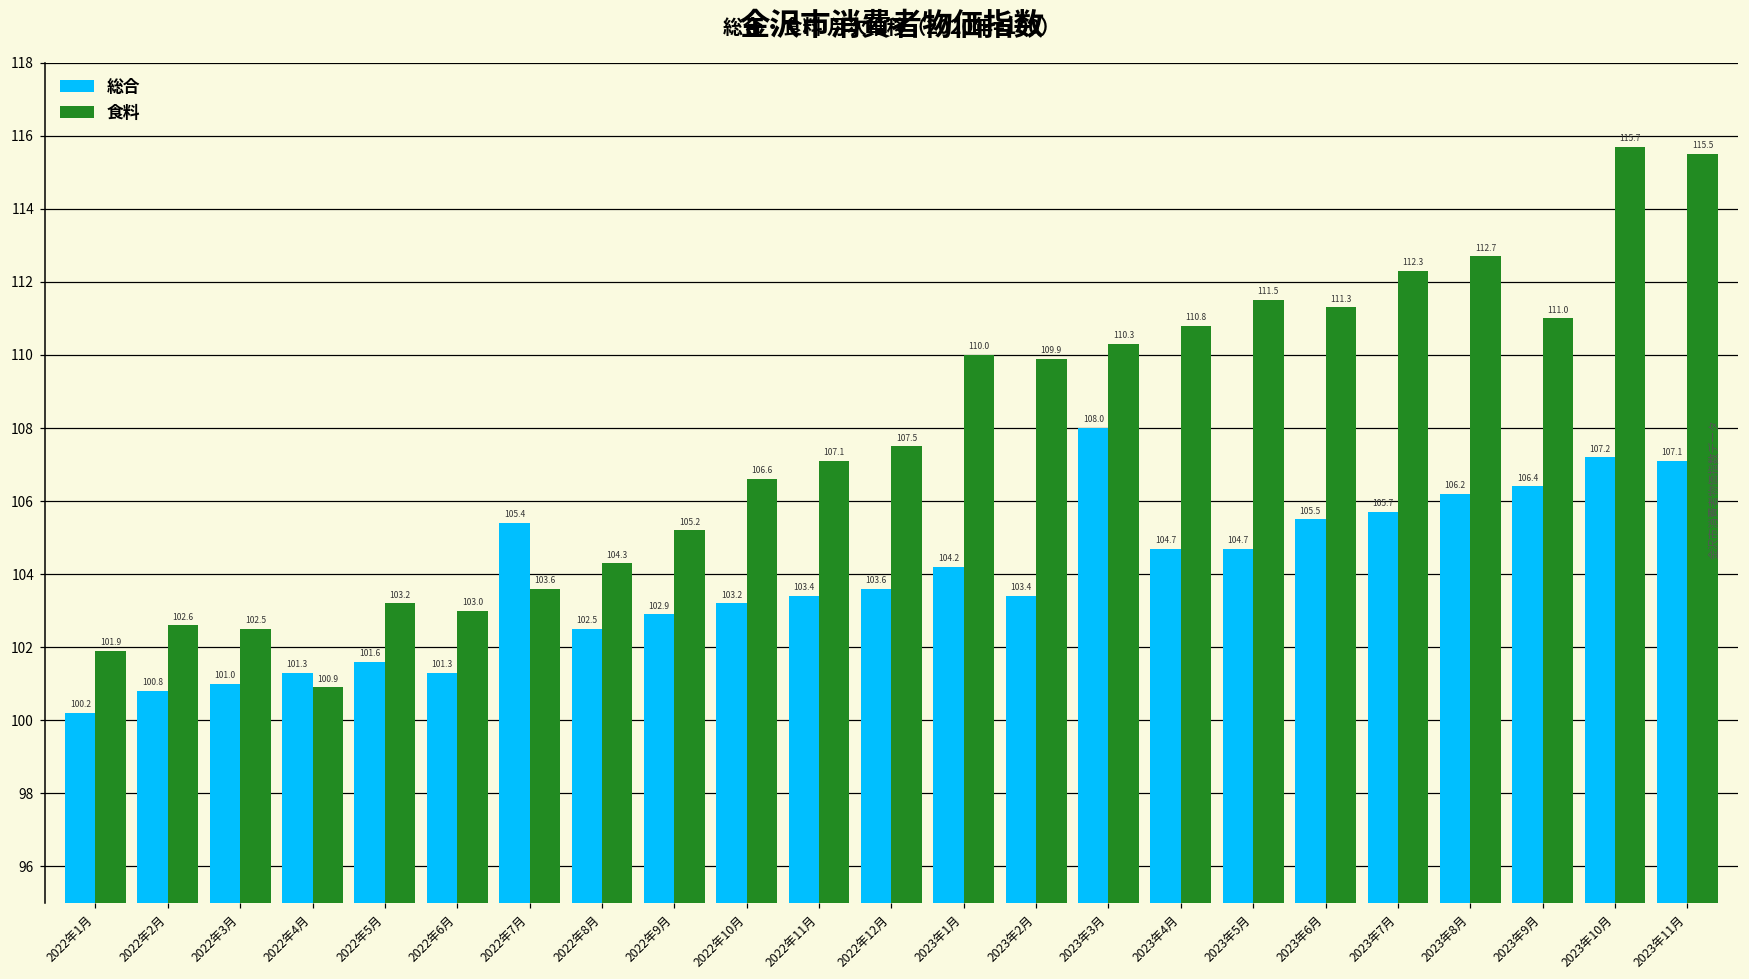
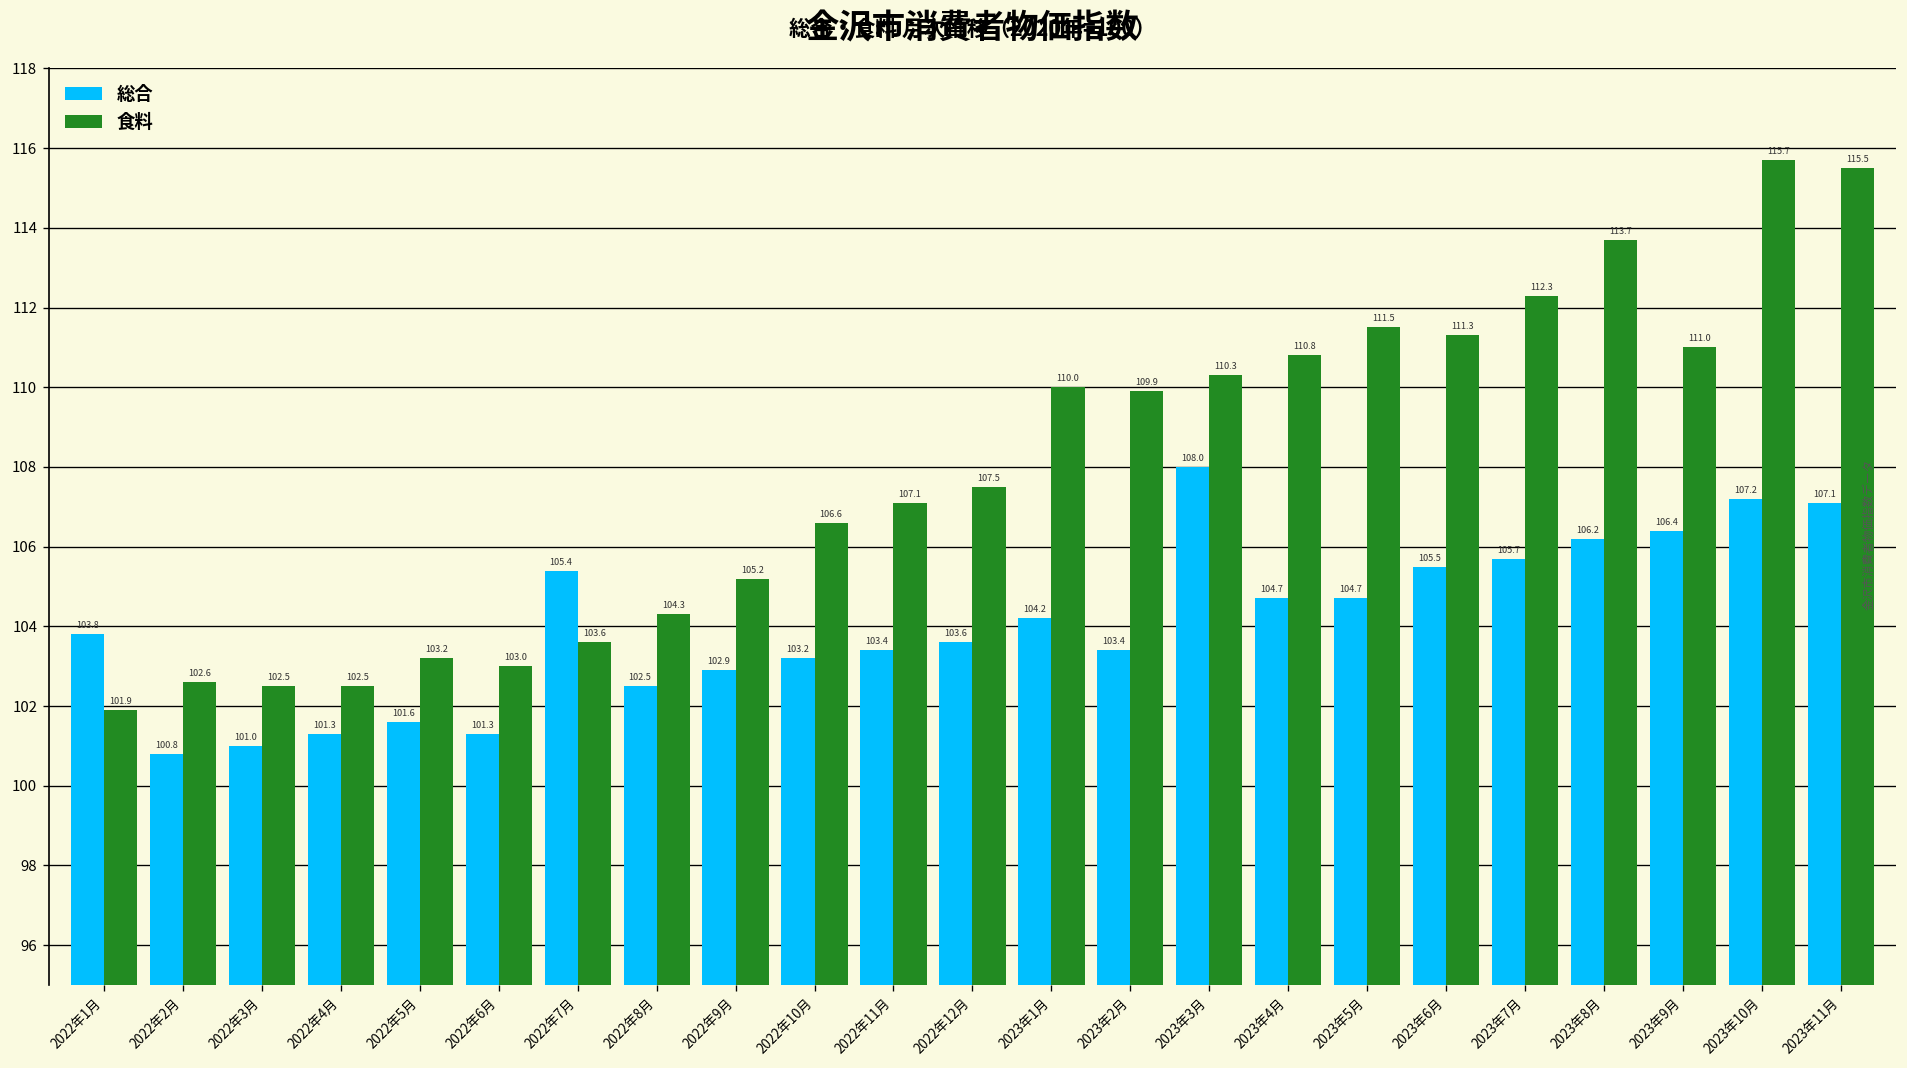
総合, 2022年1月: 100.2 -> 103.8
食料, 2022年4月: 100.9 -> 102.5
食料, 2023年8月: 112.7 -> 113.7
